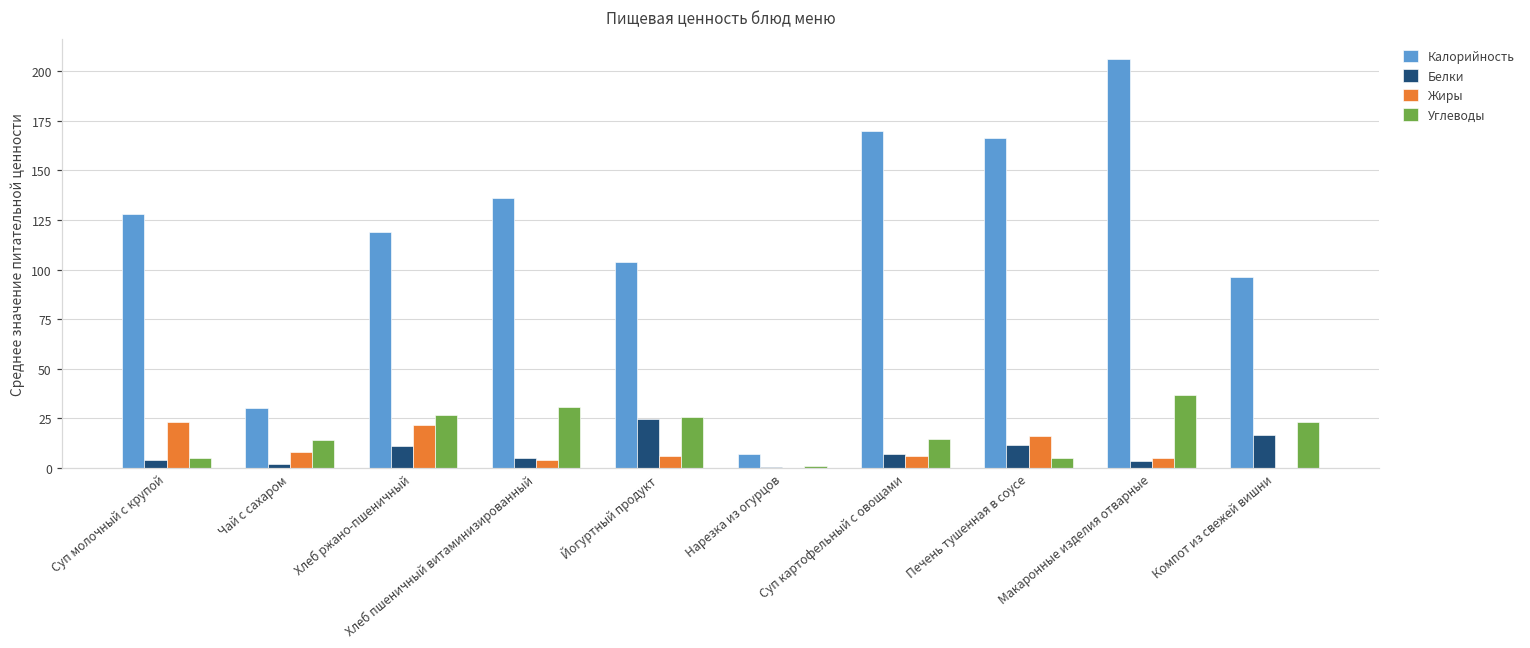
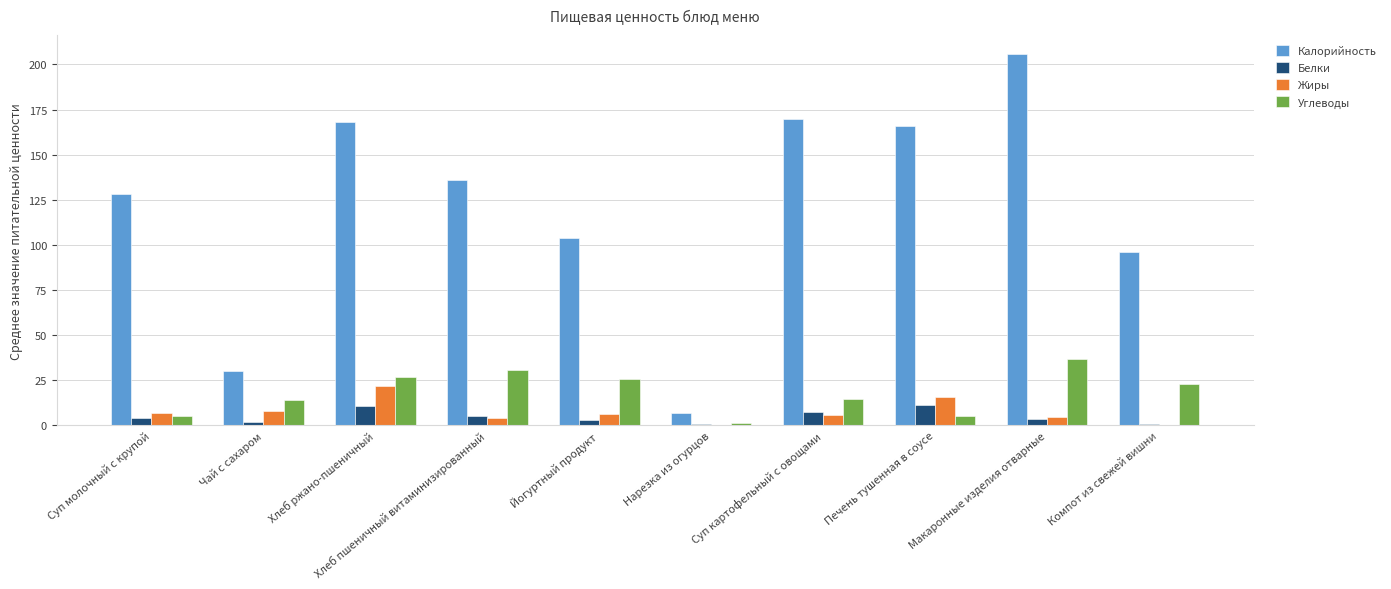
Жиры, Суп молочный с крупой: 23 -> 7
Калорийность, Хлеб ржано-пшеничный: 119 -> 168
Белки, Йогуртный продукт: 25 -> 3
Белки, Компот из свежей вишни: 17 -> 1
